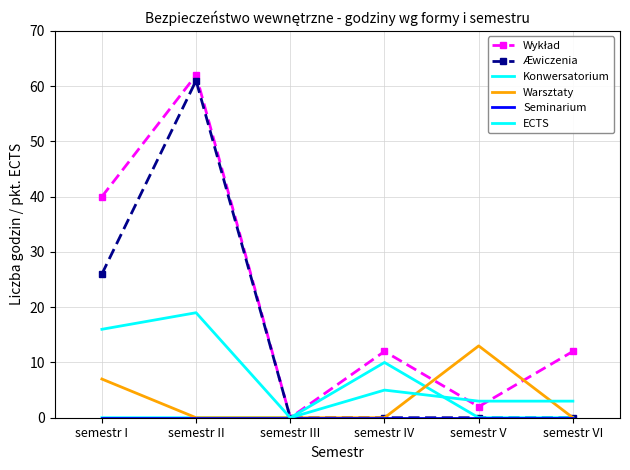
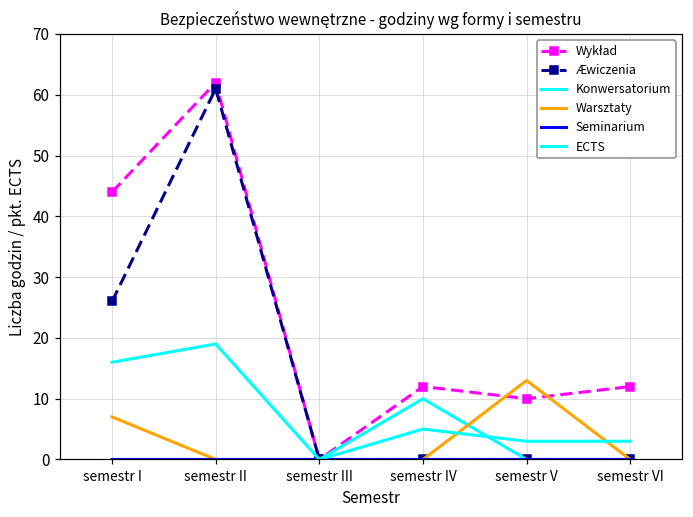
Wykład, semestr I: 40 -> 44
Wykład, semestr V: 2 -> 10
